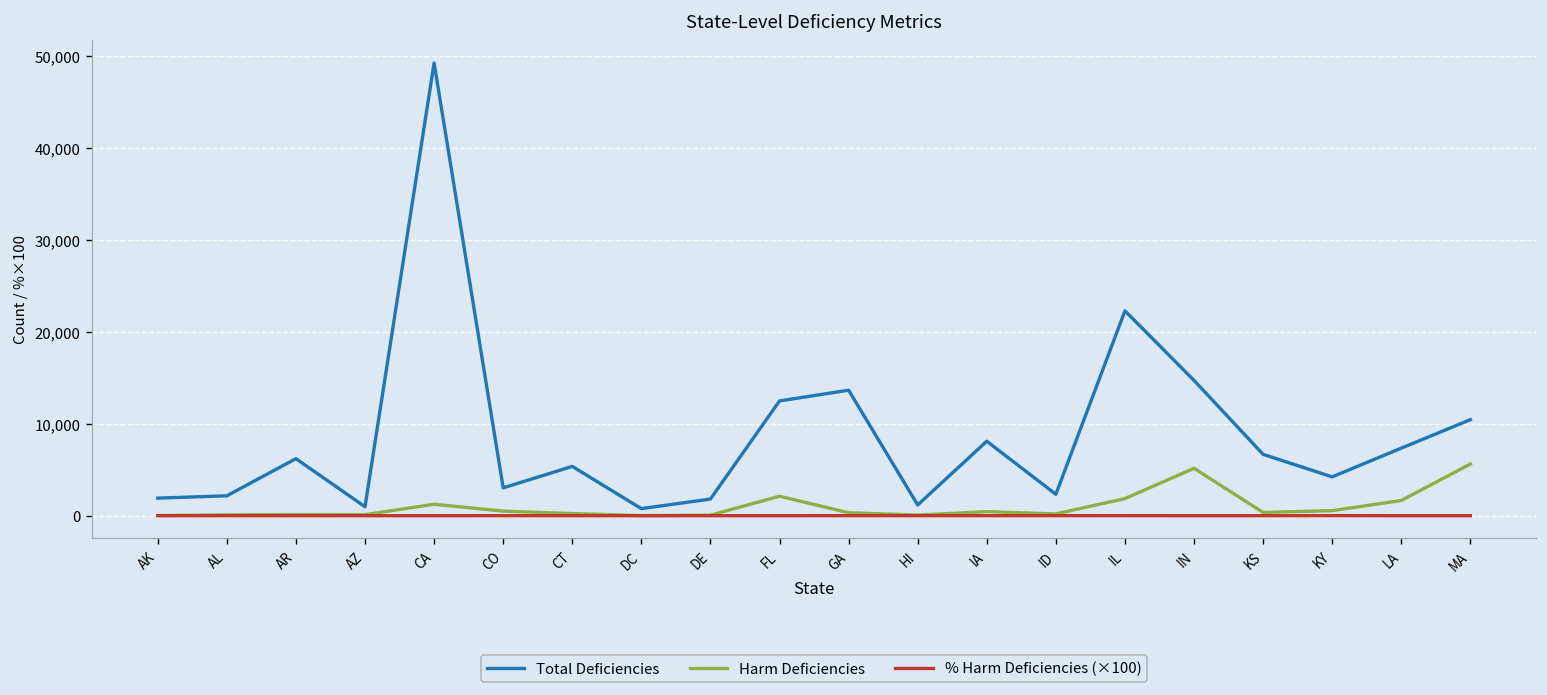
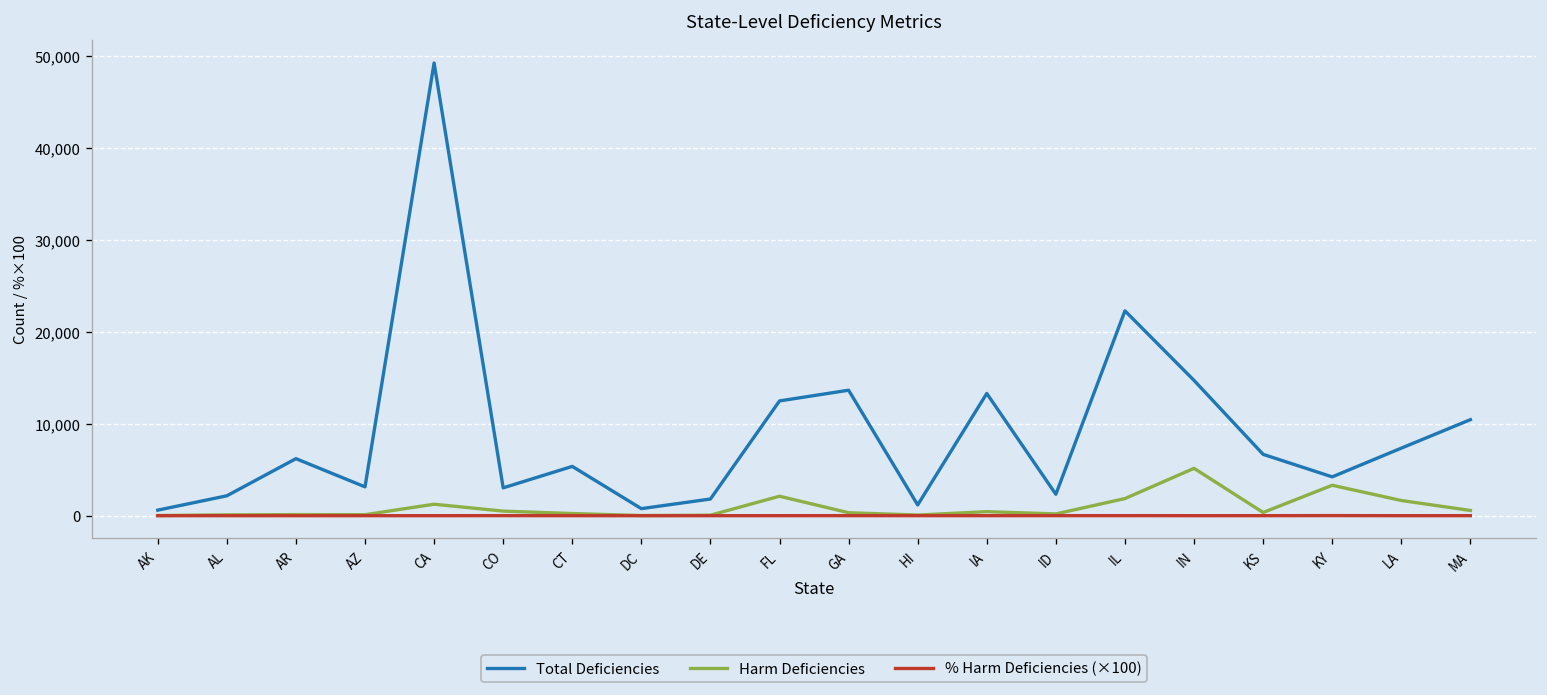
Total Deficiencies, AK: 2,000 -> 1,000
Total Deficiencies, AZ: 1,000 -> 3,000
Total Deficiencies, IA: 8,000 -> 13,000
Harm Deficiencies, KY: 1,000 -> 3,000
Harm Deficiencies, MA: 6,000 -> 1,000
